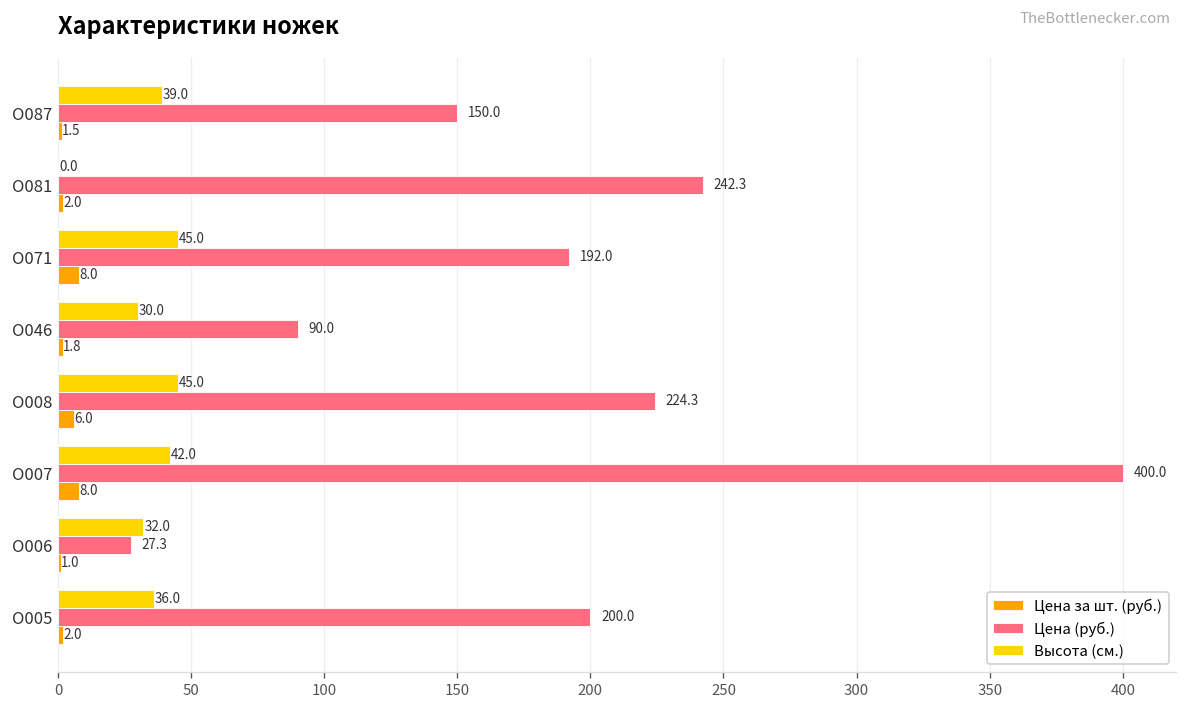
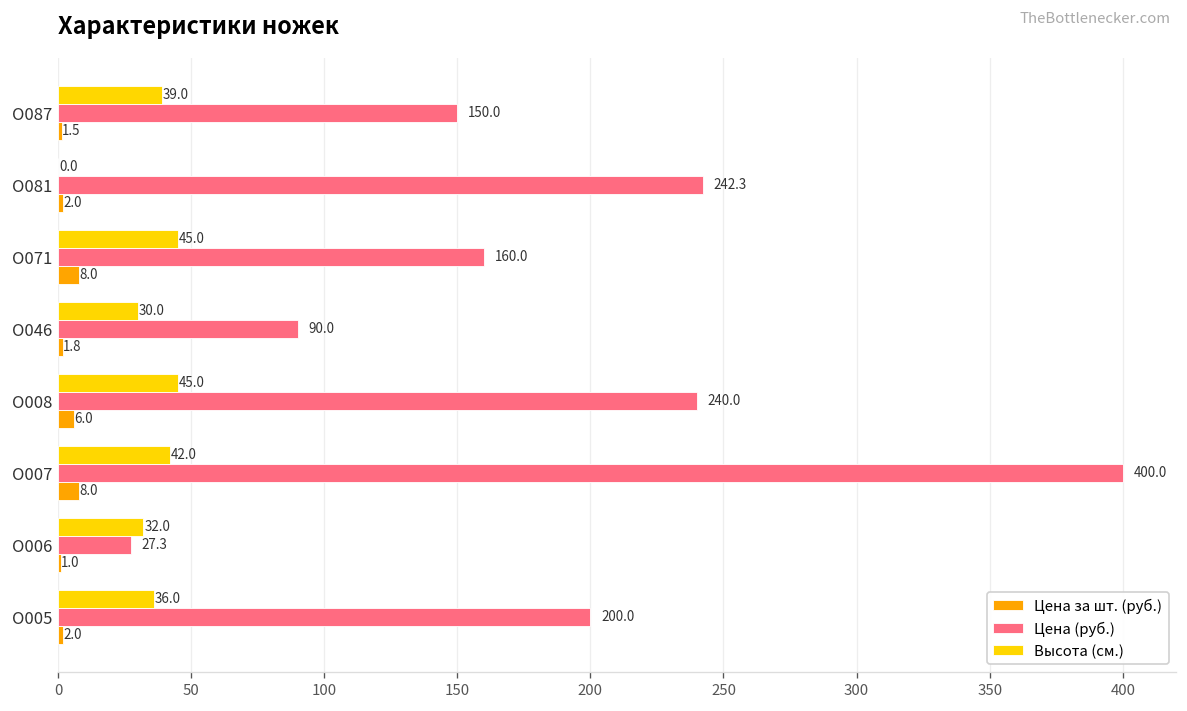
Цена (руб.), О071: 192.0 -> 160.0
Цена (руб.), О008: 224.3 -> 240.0
